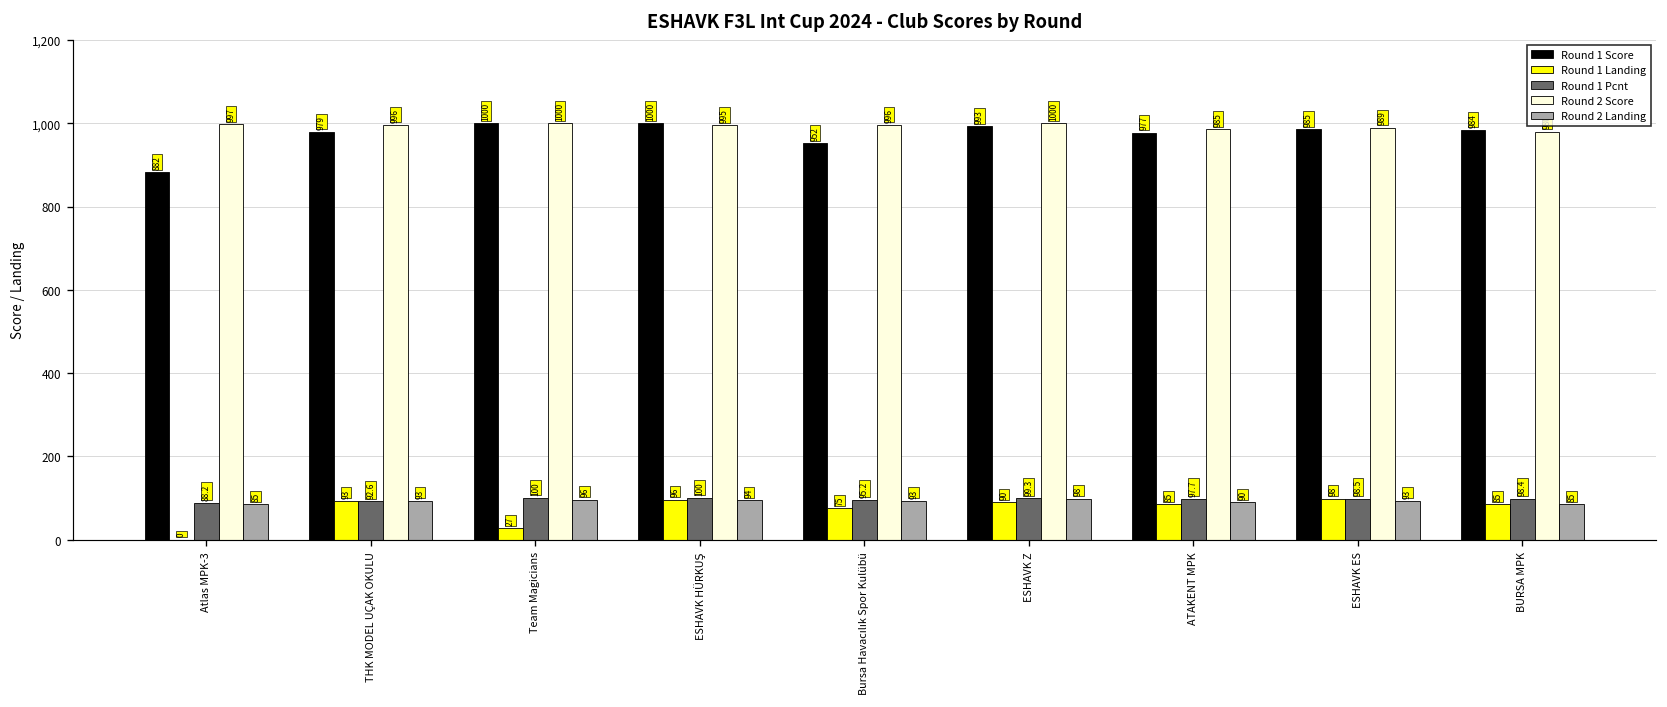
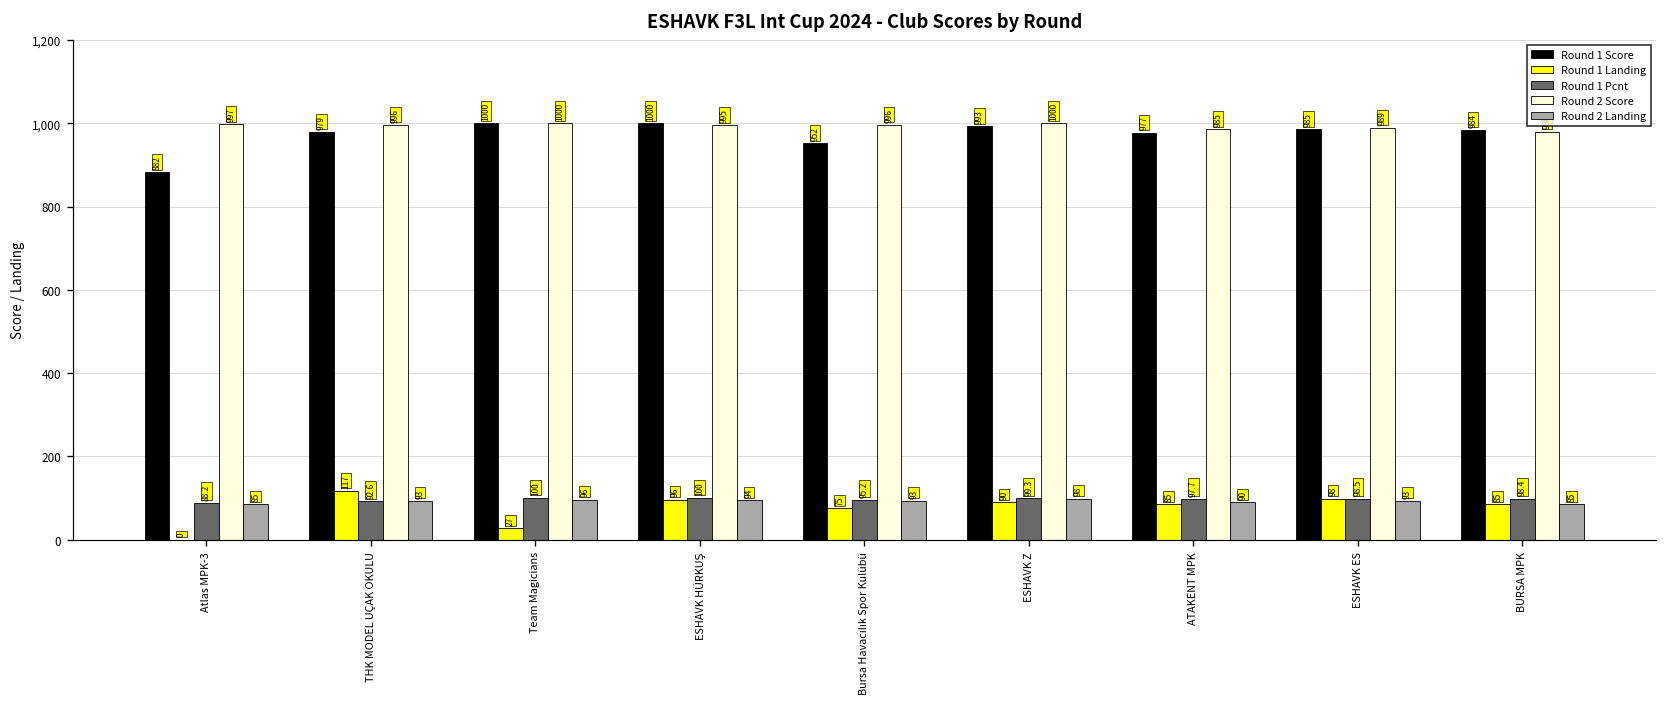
Round 1 Landing, THK MODEL UÇAK OKULU: 93 -> 117
